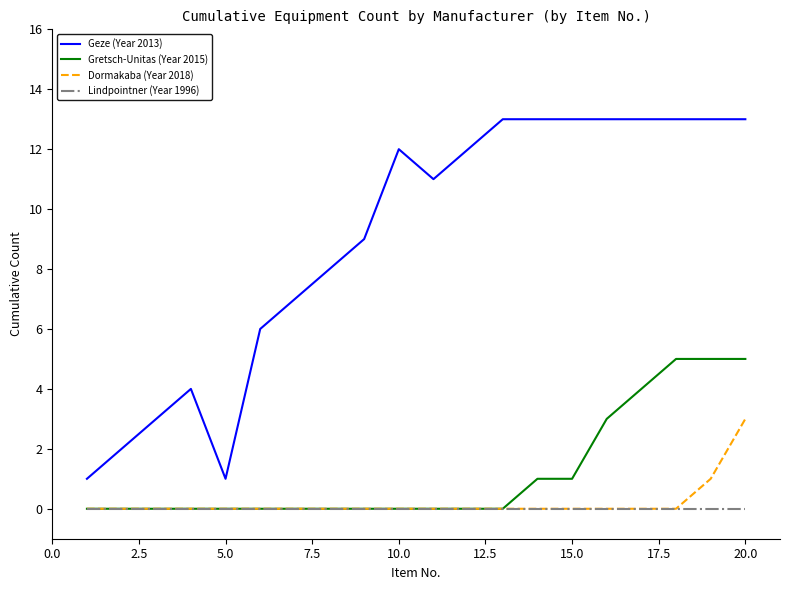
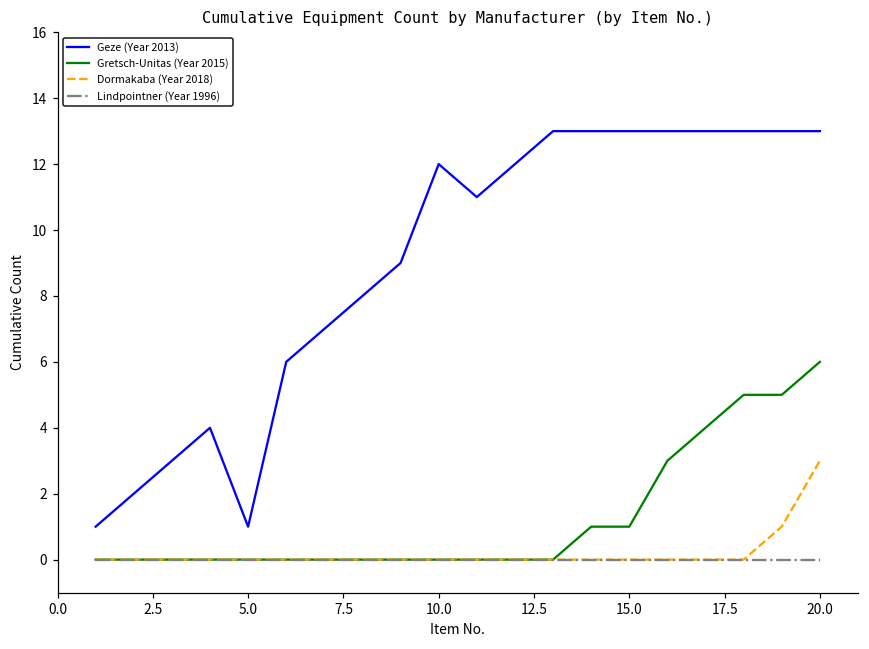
Gretsch-Unitas (Year 2015), 20.0: 5 -> 6
